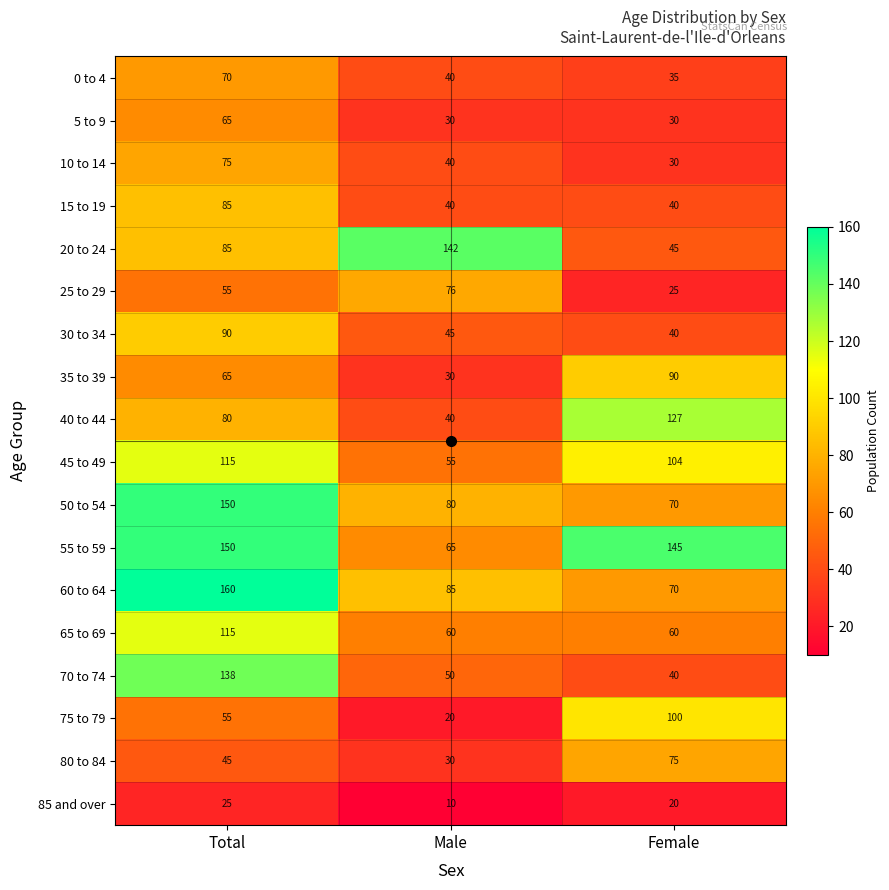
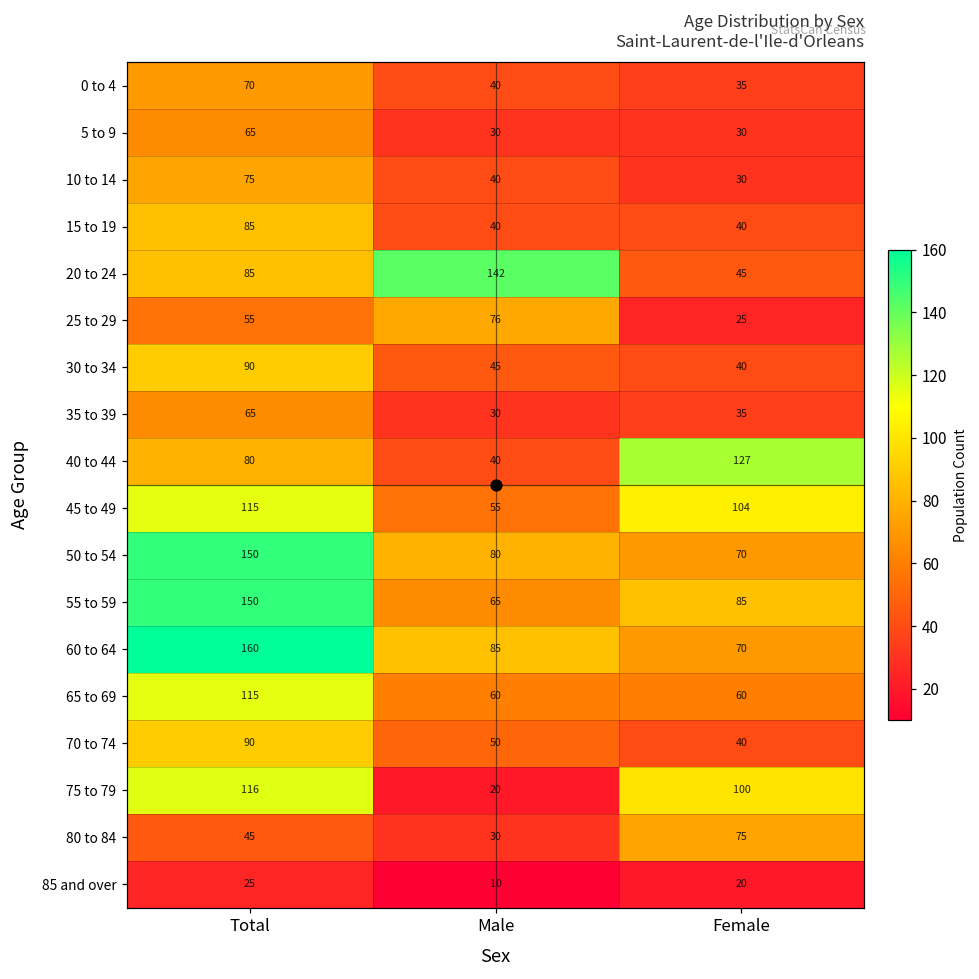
35 to 39, Female: 90 -> 35
55 to 59, Female: 145 -> 85
70 to 74, Total: 138 -> 90
75 to 79, Total: 55 -> 116
